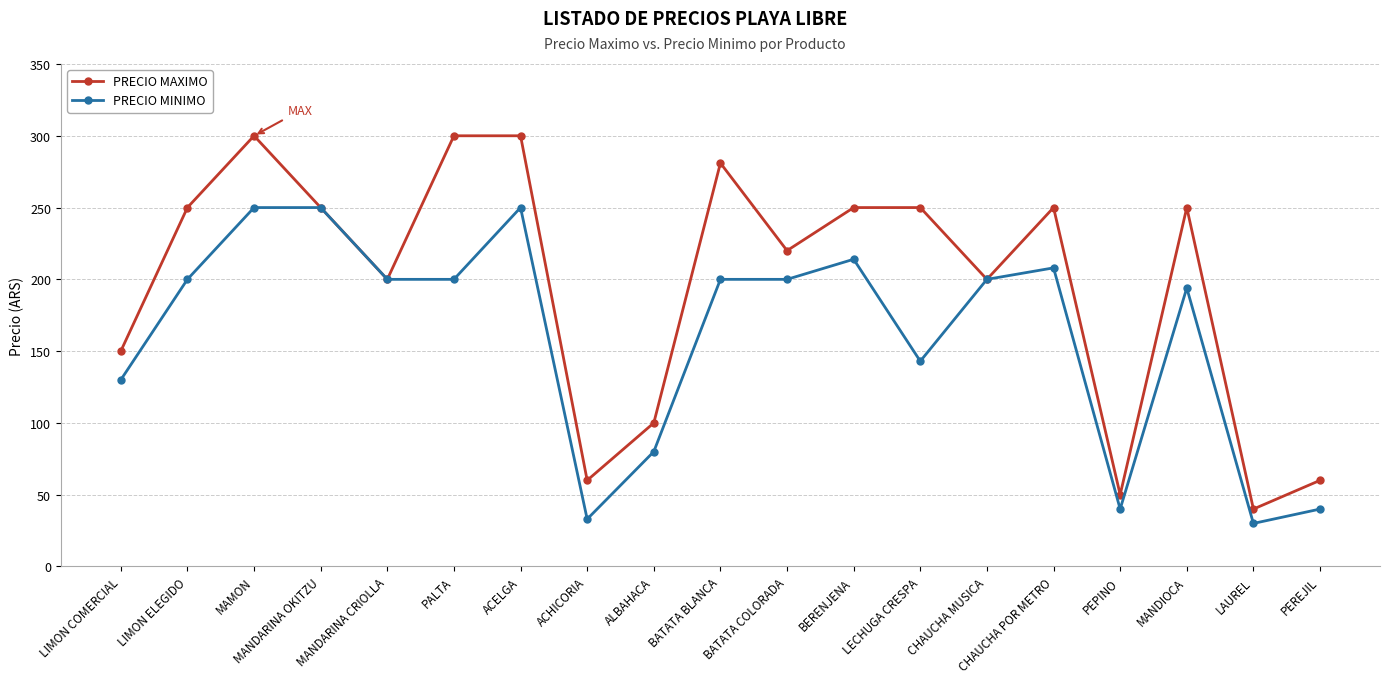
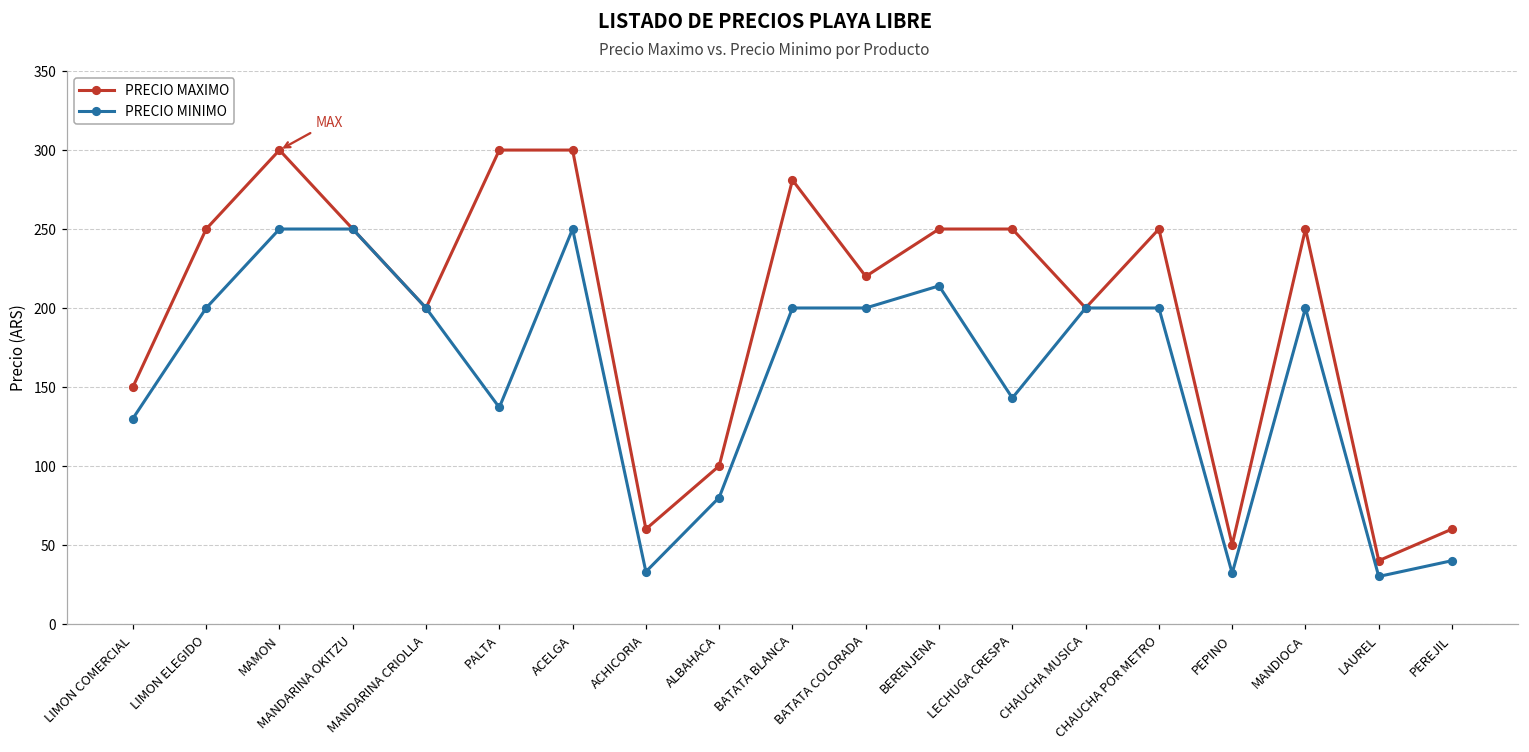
PRECIO MINIMO, PALTA: 200 -> 137
PRECIO MINIMO, CHAUCHA POR METRO: 208 -> 200
PRECIO MINIMO, PEPINO: 40 -> 32
PRECIO MINIMO, MANDIOCA: 194 -> 200
